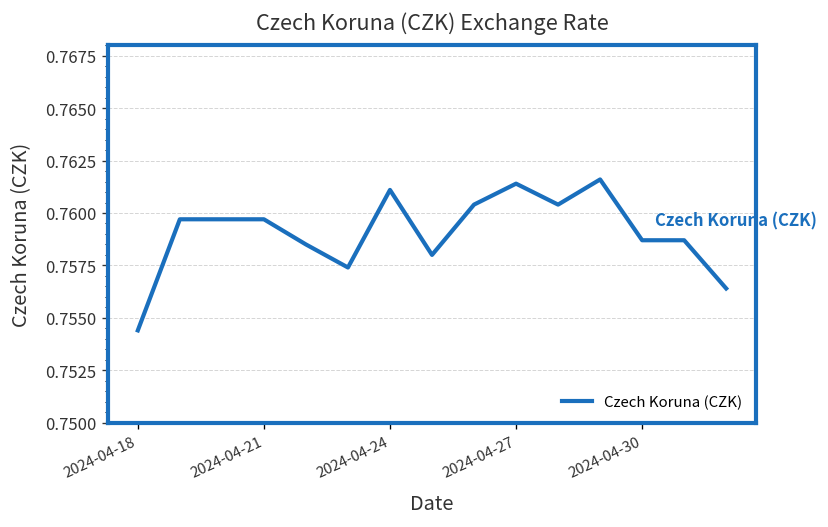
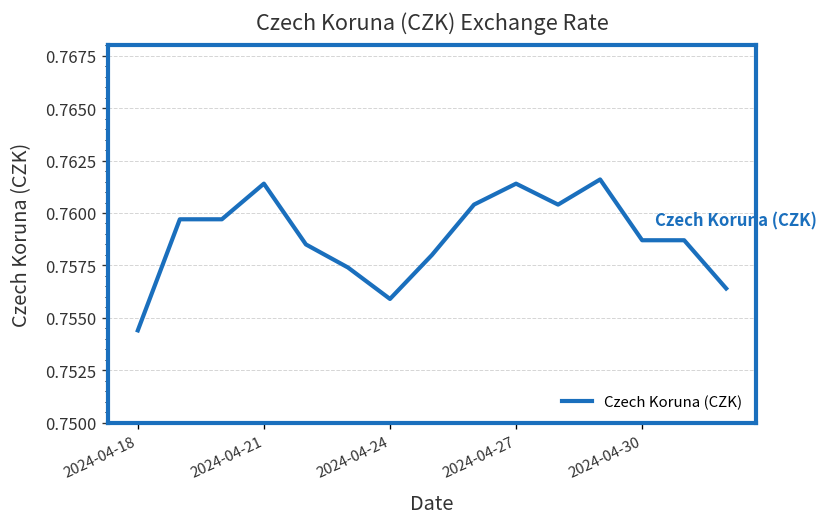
2024-04-21: 0.7597 -> 0.7614
2024-04-24: 0.7611 -> 0.7559
